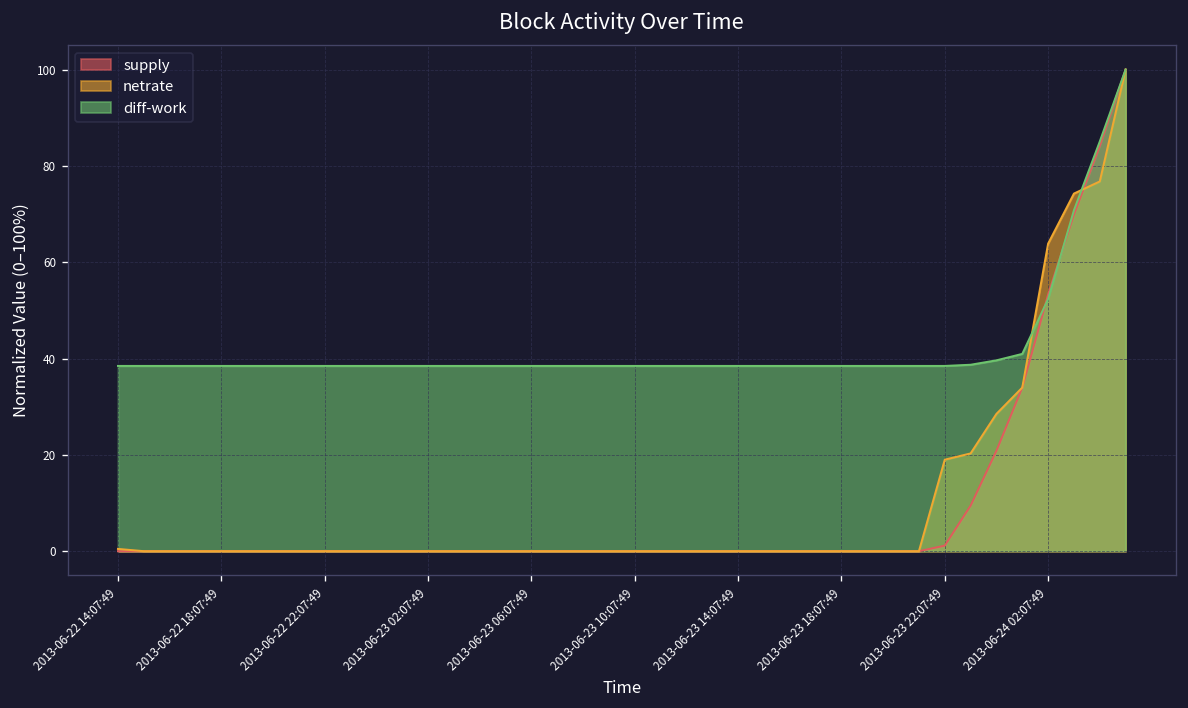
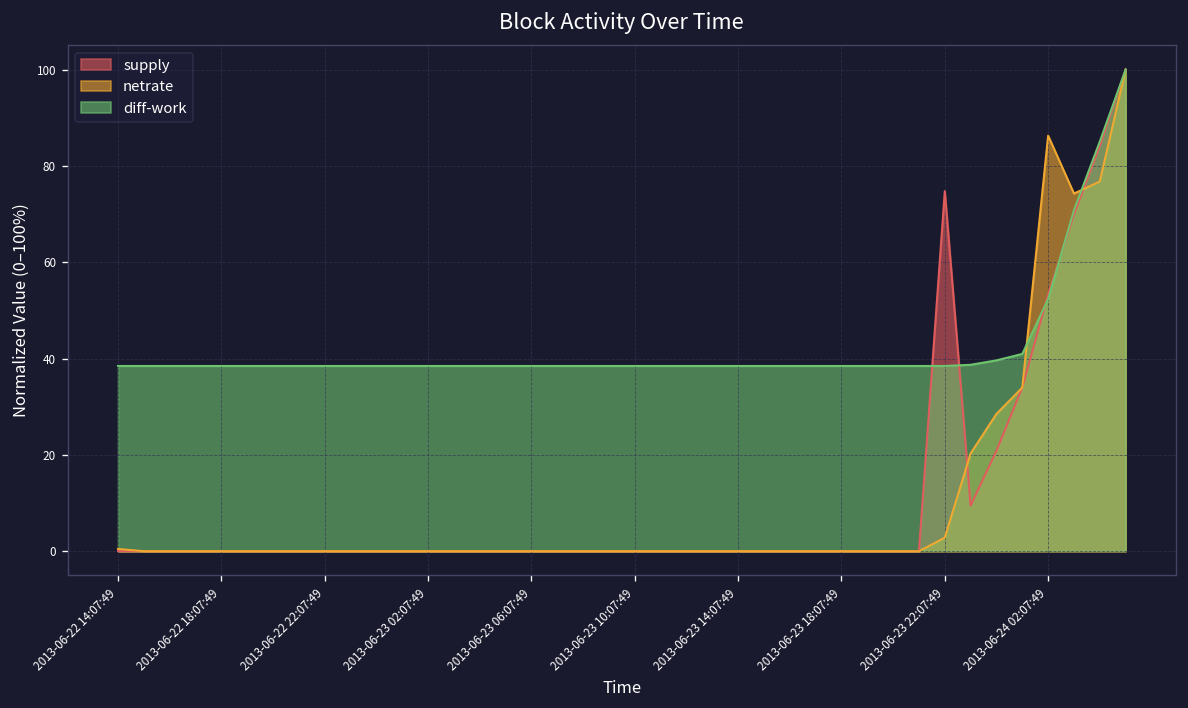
supply, 2013-06-23 22:07:49: 1 -> 75
netrate, 2013-06-23 22:07:49: 19 -> 3
netrate, 2013-06-24 02:07:49: 64 -> 86
